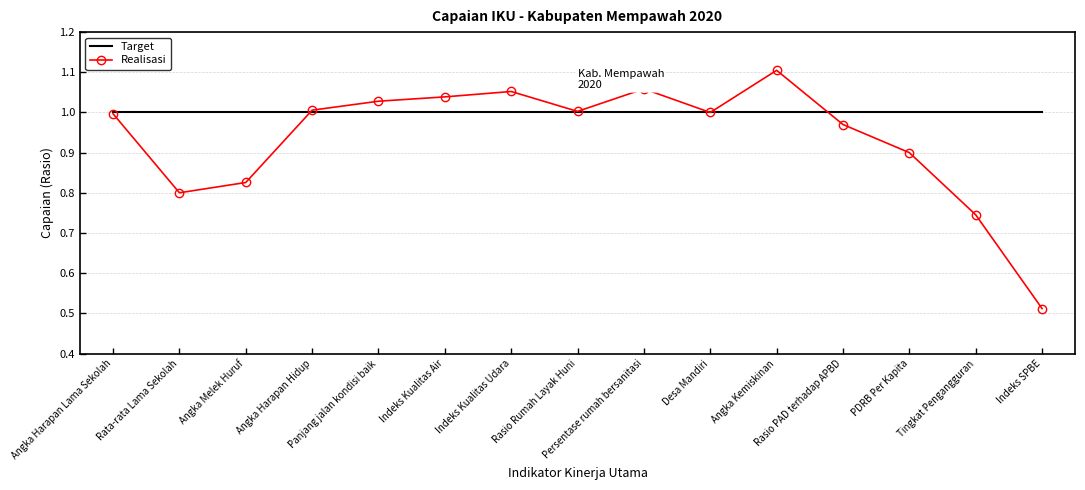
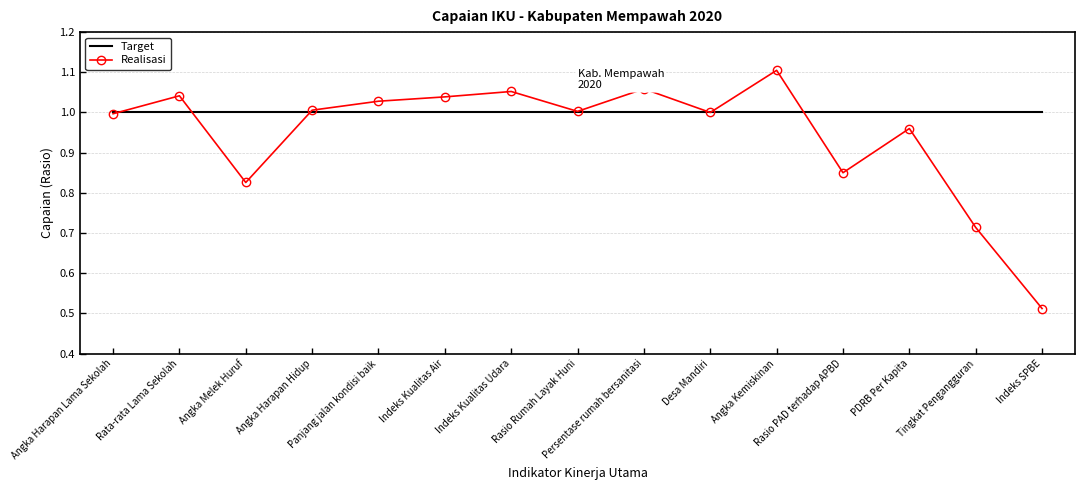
Realisasi, Rata-rata Lama Sekolah: 0.80 -> 1.04
Realisasi, Rasio PAD terhadap APBD: 0.97 -> 0.85
Realisasi, PDRB Per Kapita: 0.90 -> 0.96
Realisasi, Tingkat Pengangguran: 0.75 -> 0.71
